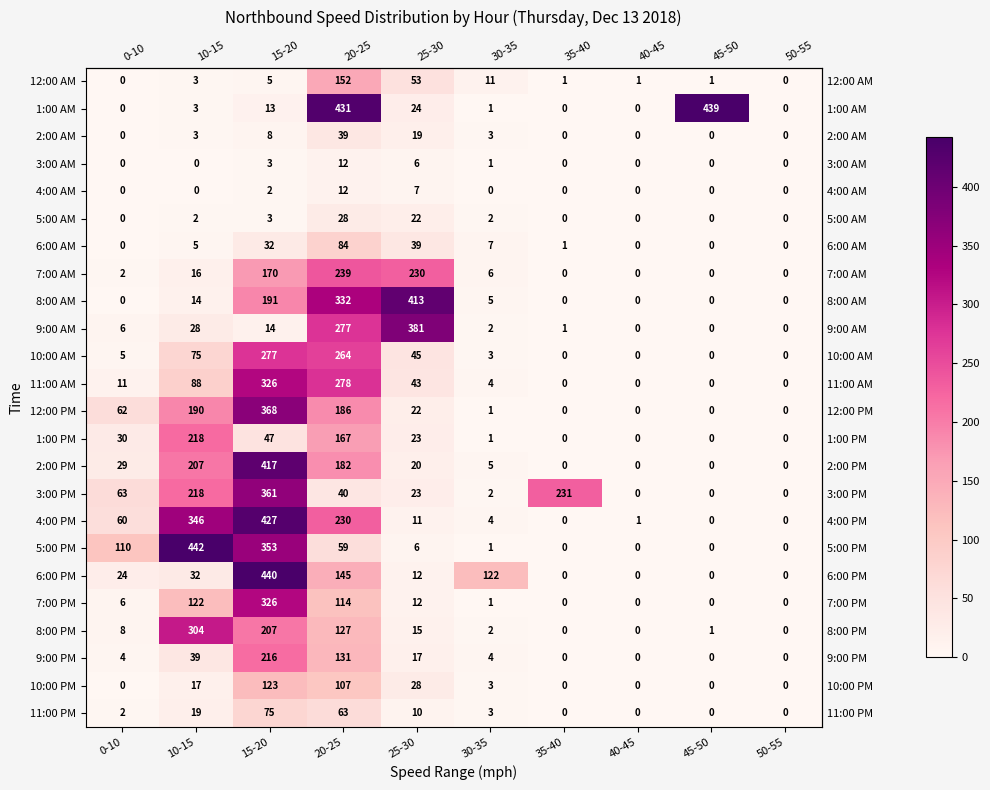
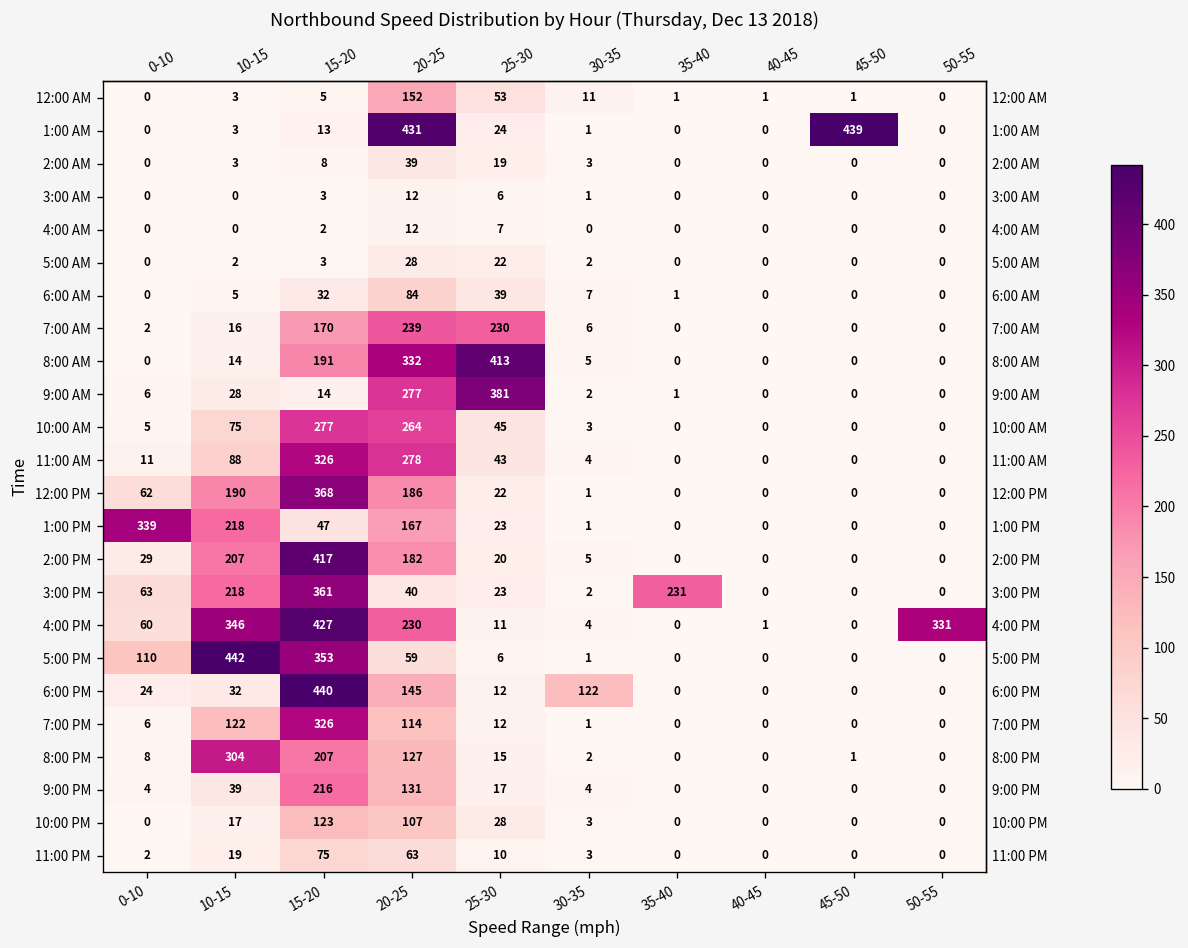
1:00 PM, 0-10: 30 -> 339
4:00 PM, 50-55: 0 -> 331
